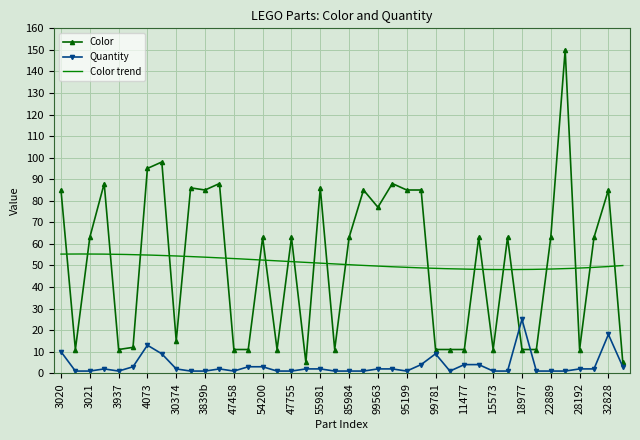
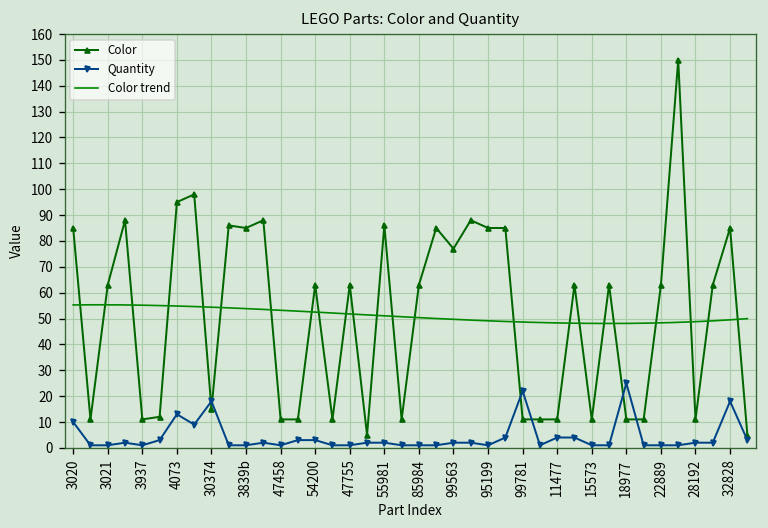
Quantity, 30374: 2 -> 18
Quantity, 99781: 9 -> 22
